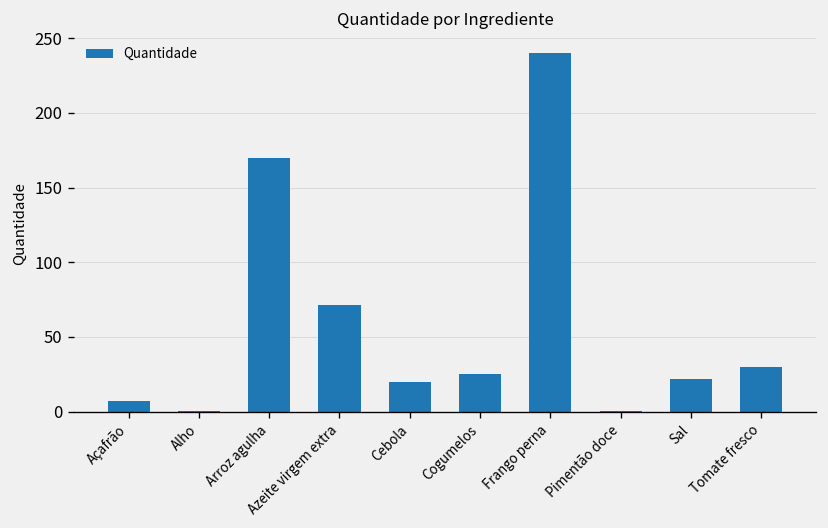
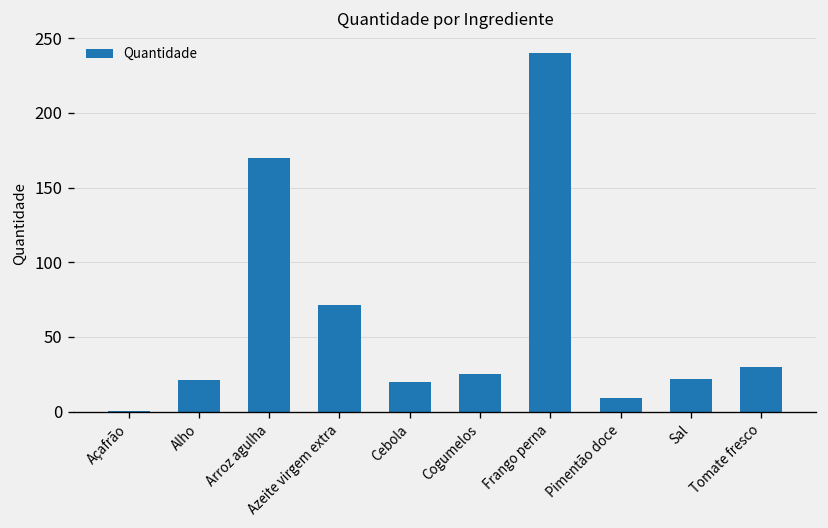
Açafrão: 7 -> 1
Alho: 1 -> 21
Pimentão doce: 0 -> 9
